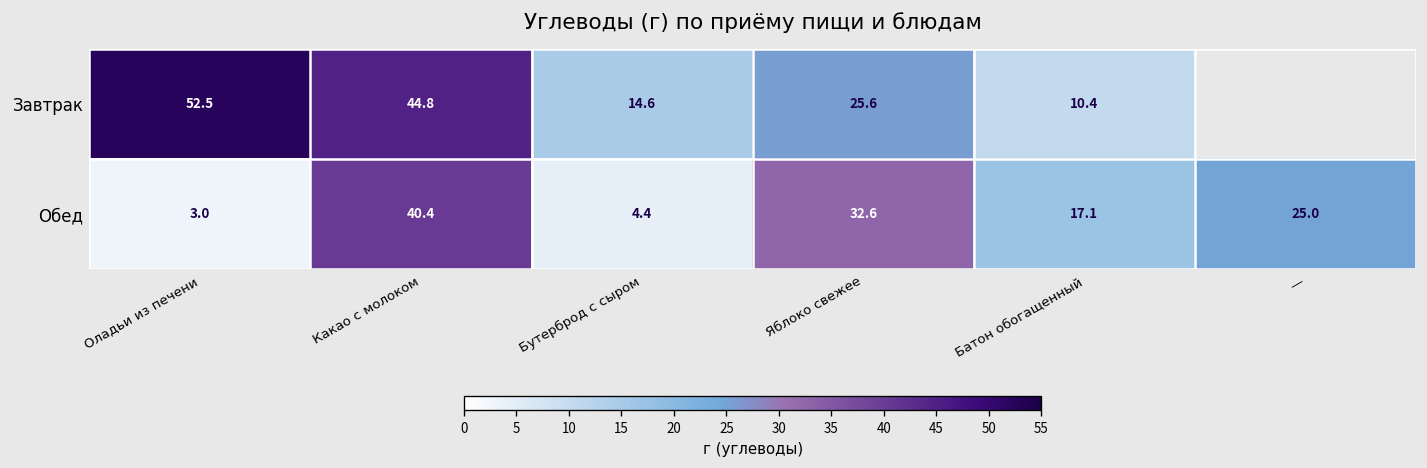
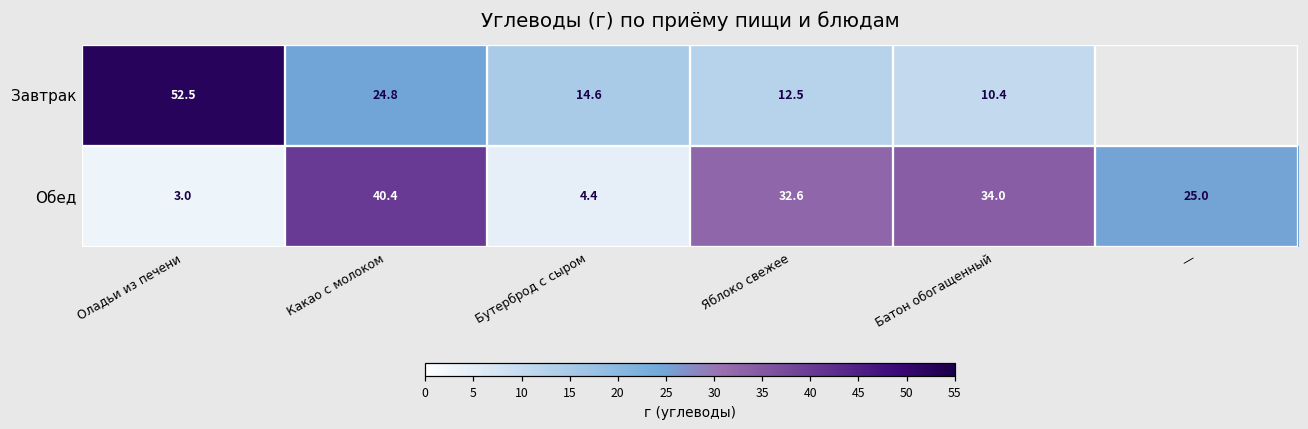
Завтрак, Какао с молоком: 44.8 -> 24.8
Завтрак, Яблоко свежее: 25.6 -> 12.5
Обед, Батон обогащенный: 17.1 -> 34.0
